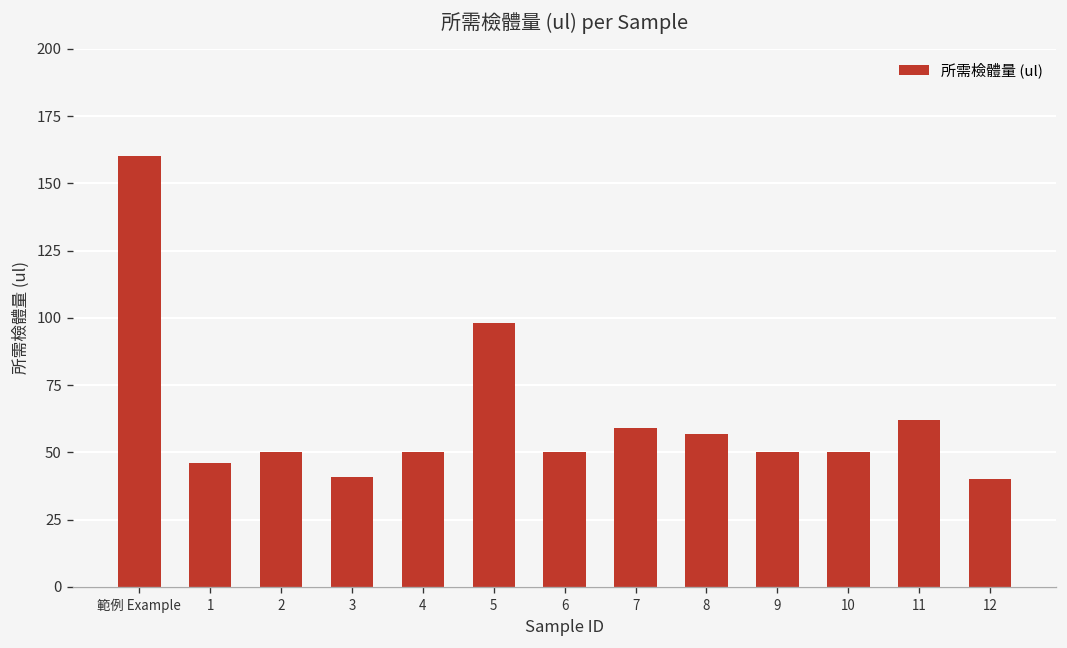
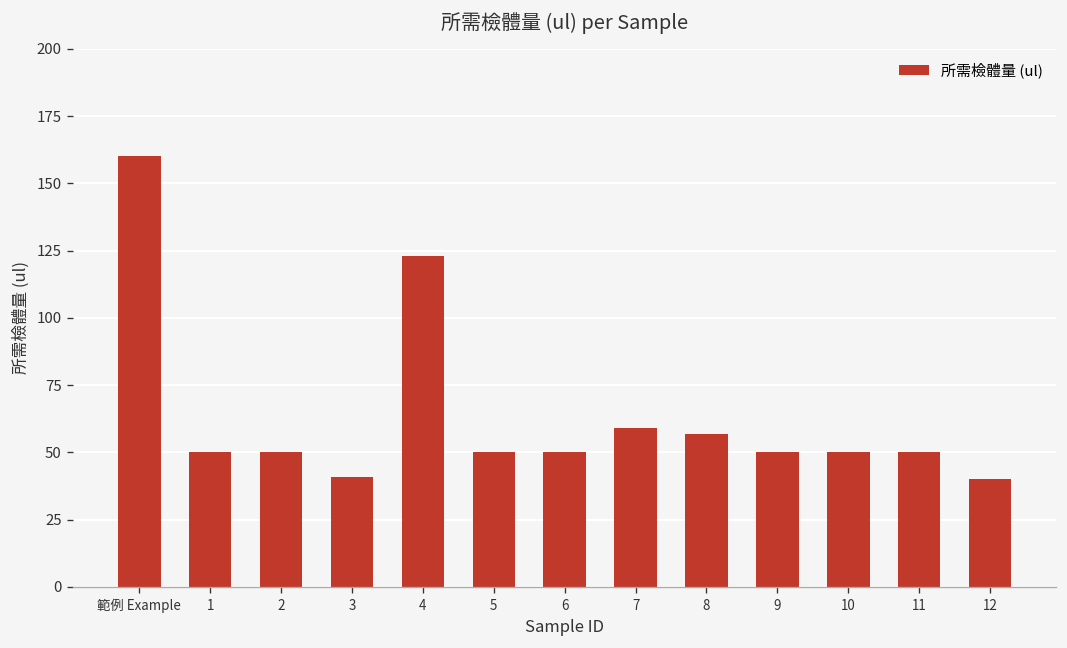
1: 46 -> 50
4: 50 -> 123
5: 98 -> 50
11: 62 -> 50
